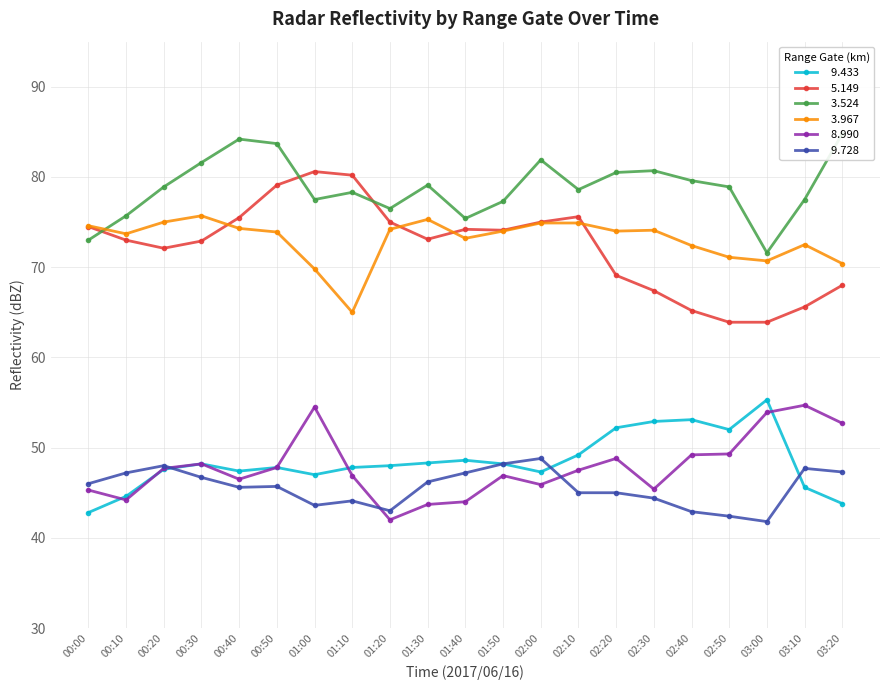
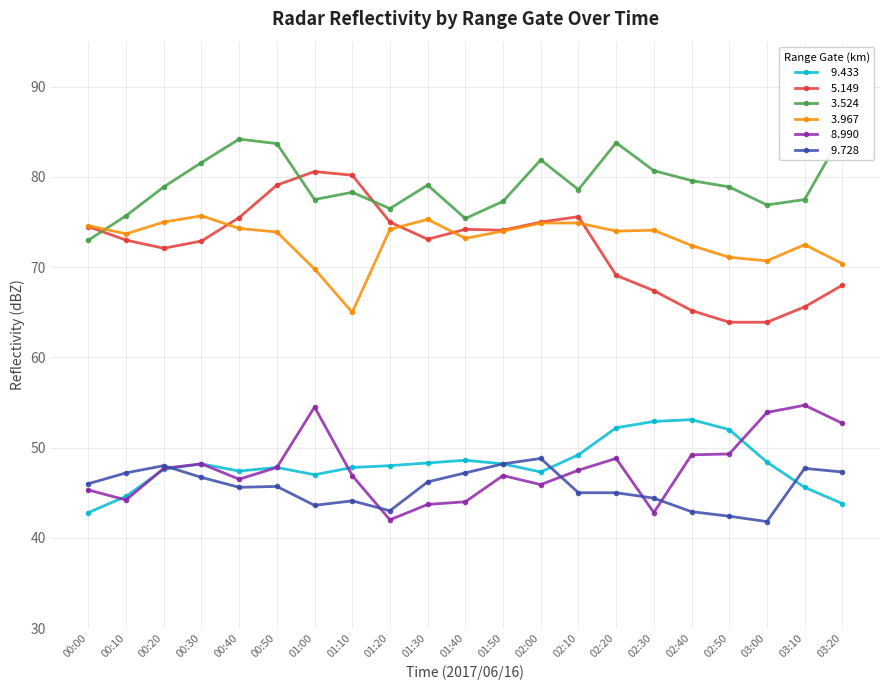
3.524, 02:20: 81 -> 84
8.990, 02:30: 45 -> 43
9.433, 03:00: 55 -> 48
3.524, 03:00: 72 -> 77
